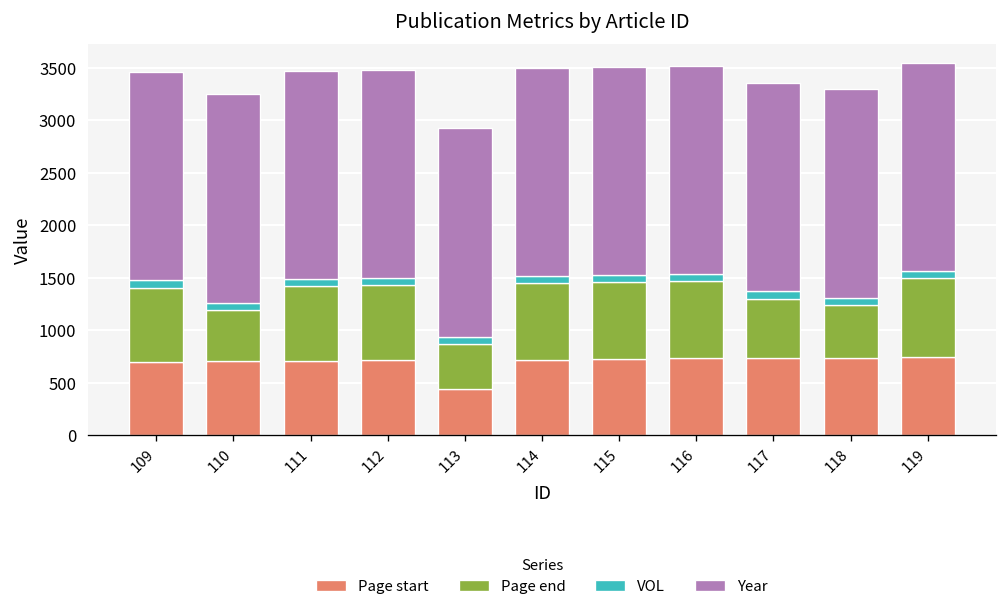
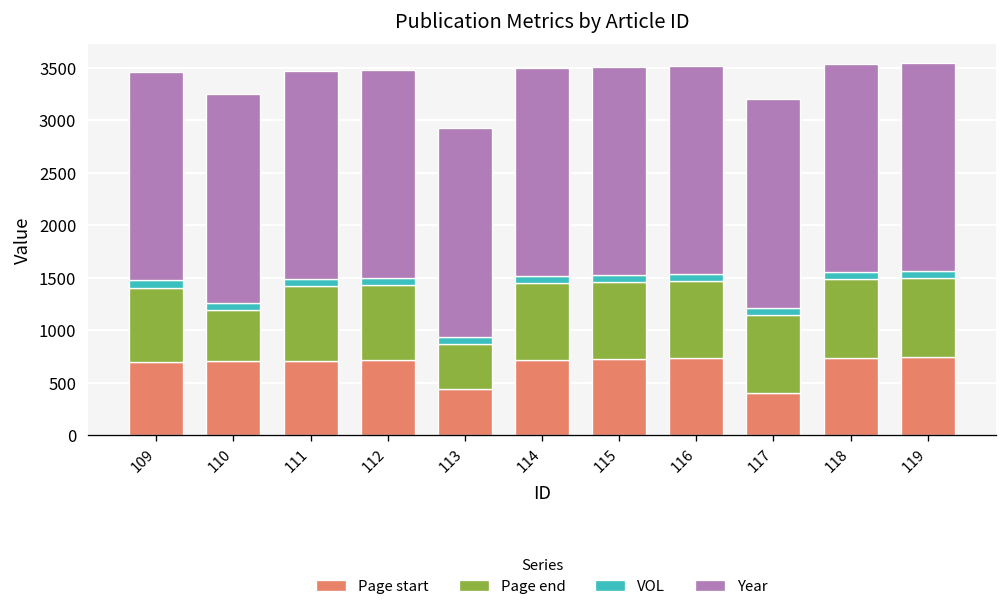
Page start, 117: 700 -> 400
Page end, 117: 600 -> 700
Page end, 118: 500 -> 700
